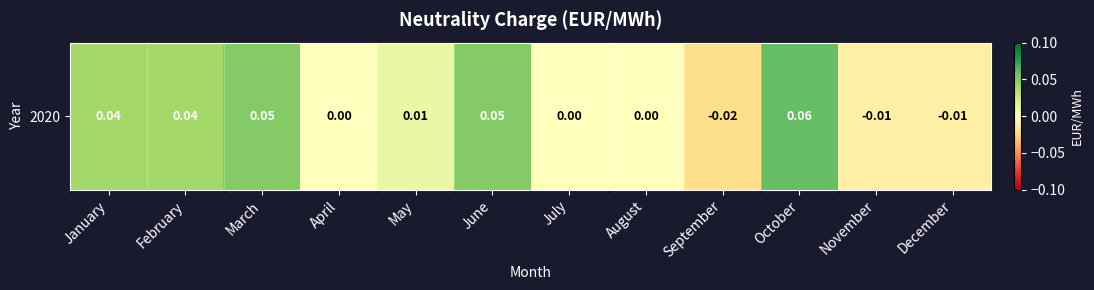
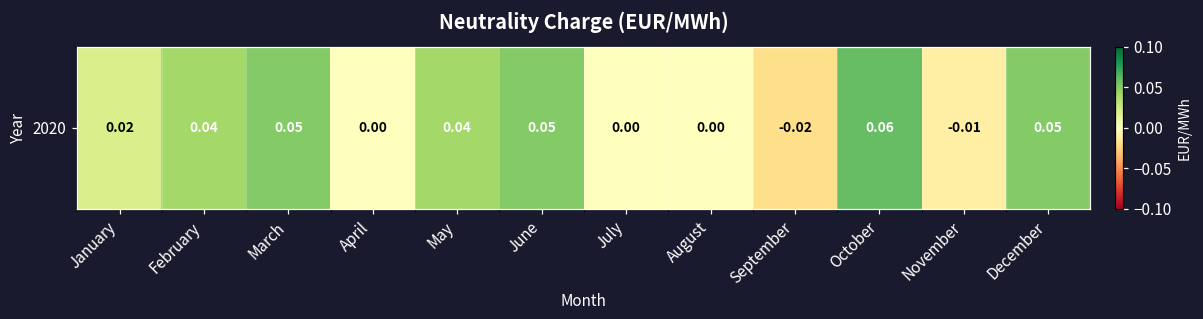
2020, January: 0.04 -> 0.02
2020, May: 0.01 -> 0.04
2020, December: -0.01 -> 0.05
